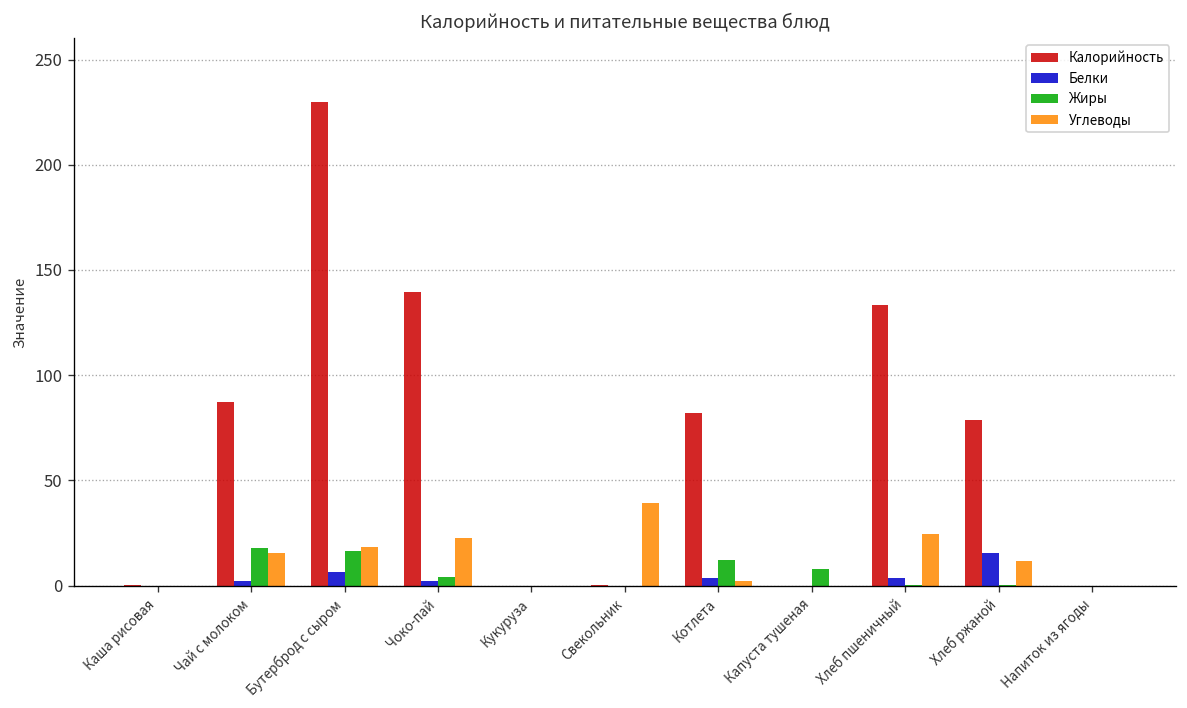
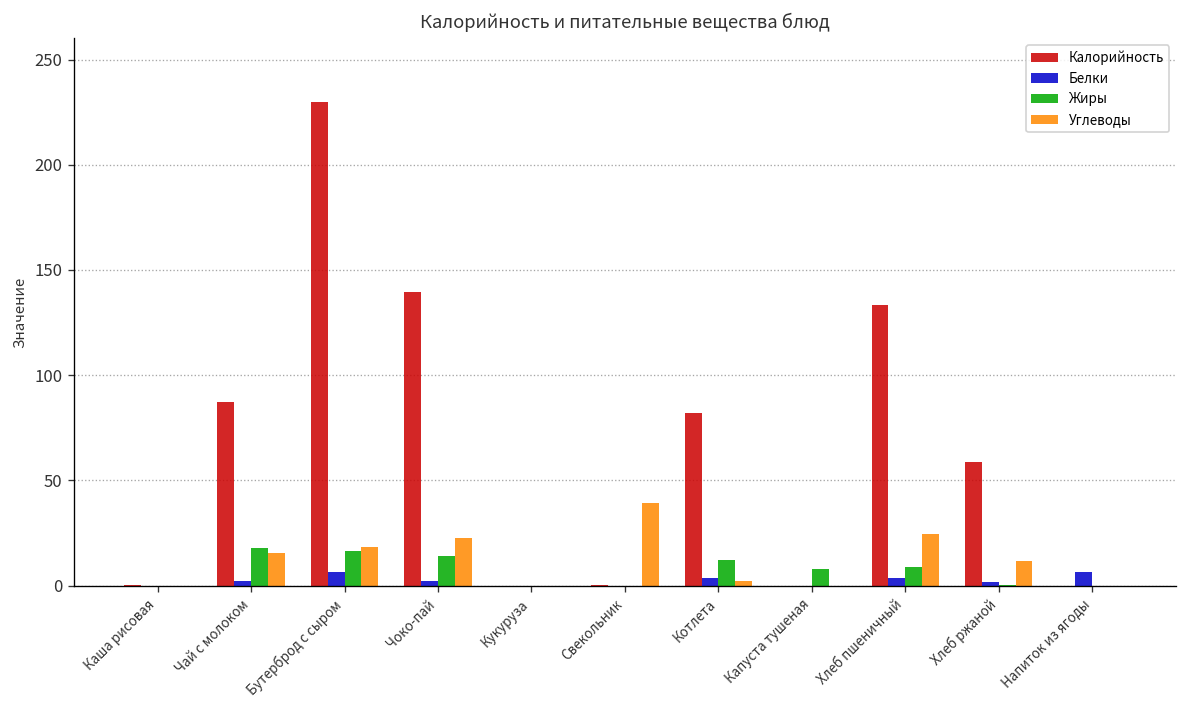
Жиры, Чоко-пай: 4 -> 14
Жиры, Хлеб пшеничный: 0 -> 9
Калорийность, Хлеб ржаной: 79 -> 59
Белки, Хлеб ржаной: 16 -> 2
Белки, Напиток из ягоды: 0 -> 6
